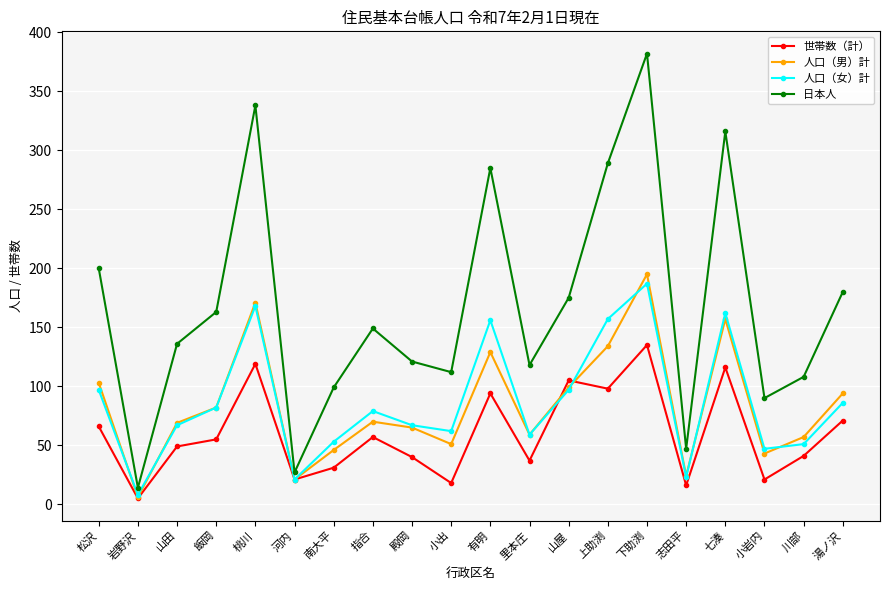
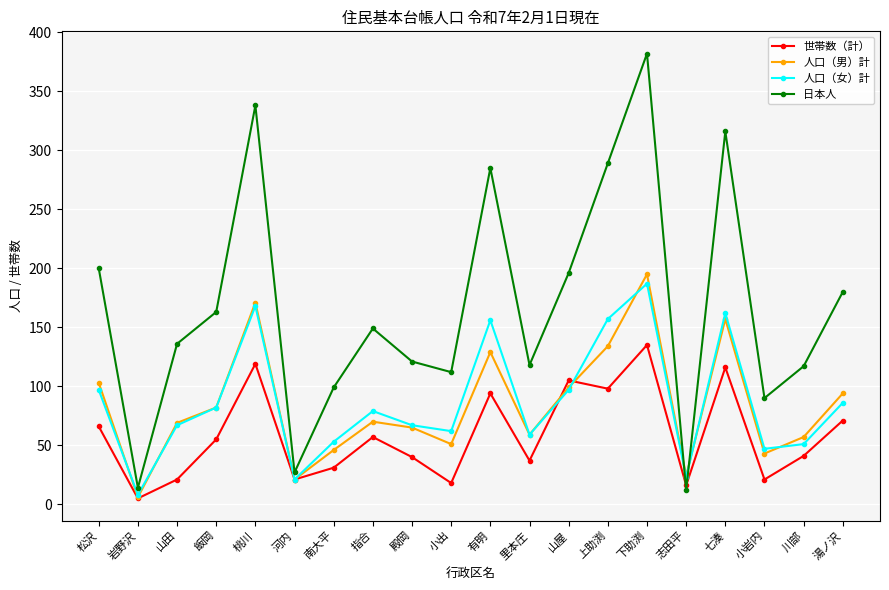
世帯数（計）, 山田: 49 -> 21
日本人, 山屋: 175 -> 196
日本人, 志田平: 47 -> 12
日本人, 川部: 108 -> 117
